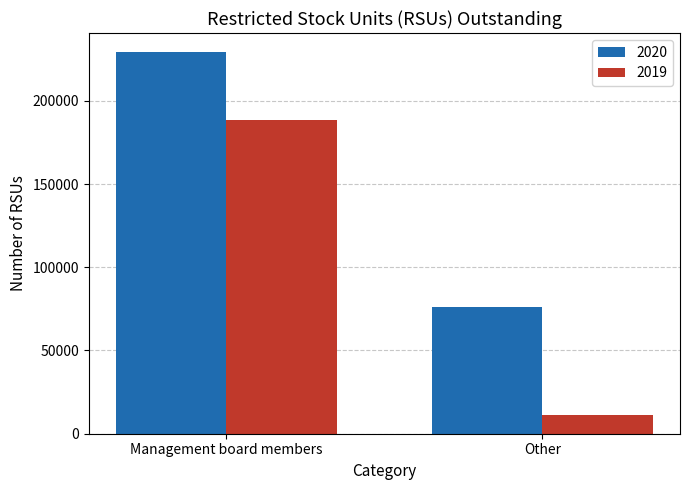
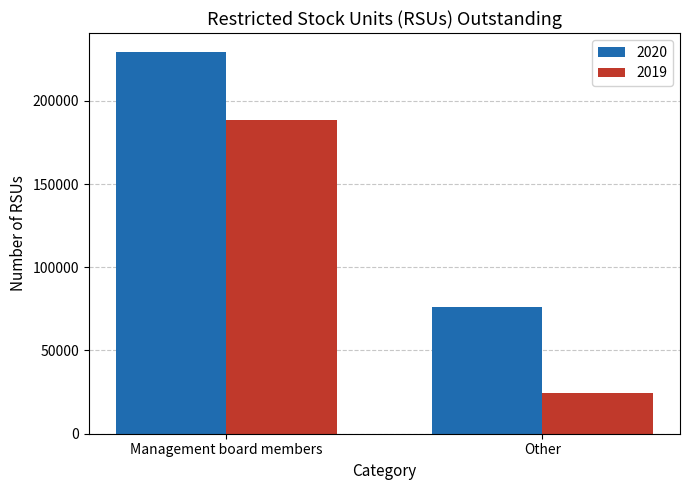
2019, Other: 12000 -> 25000
